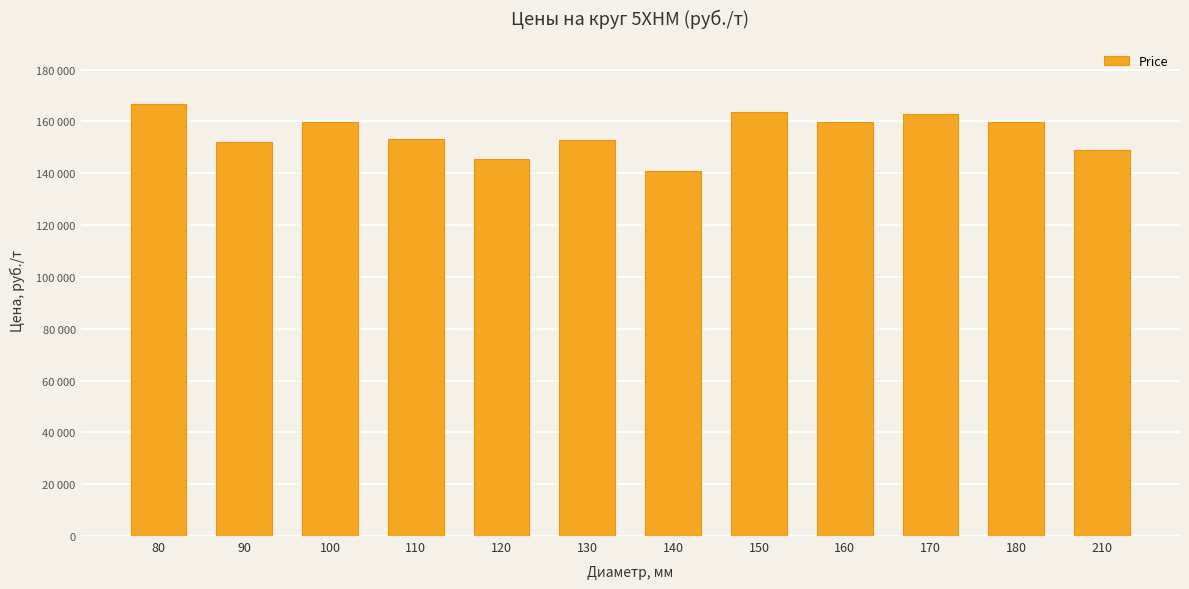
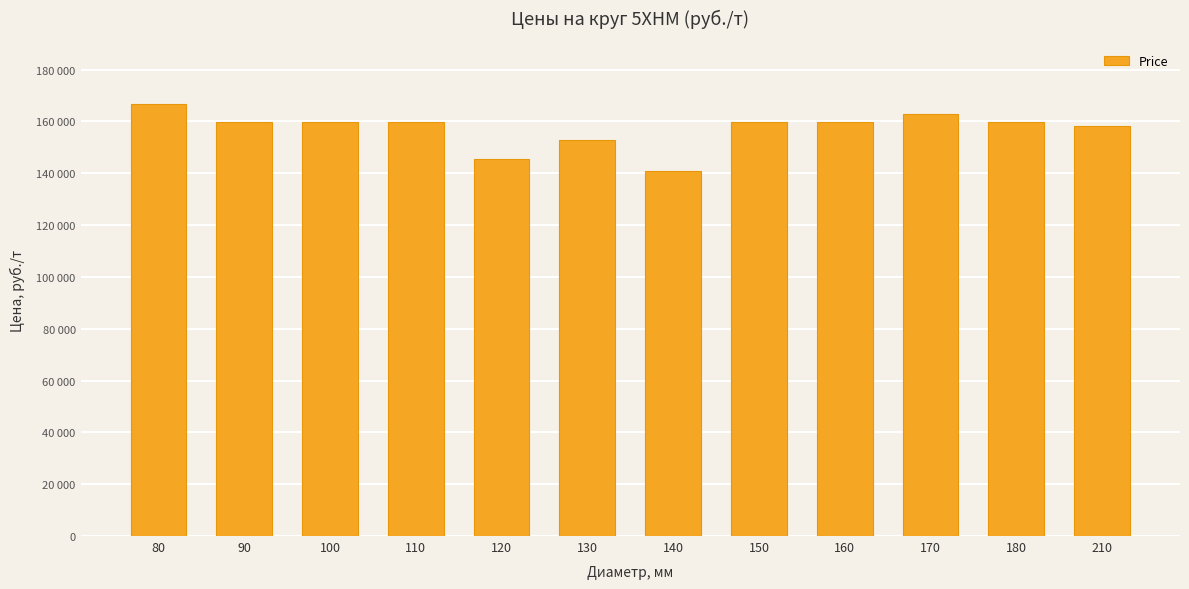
90: 152000 -> 160000
110: 153000 -> 160000
150: 163000 -> 160000
210: 149000 -> 158000
